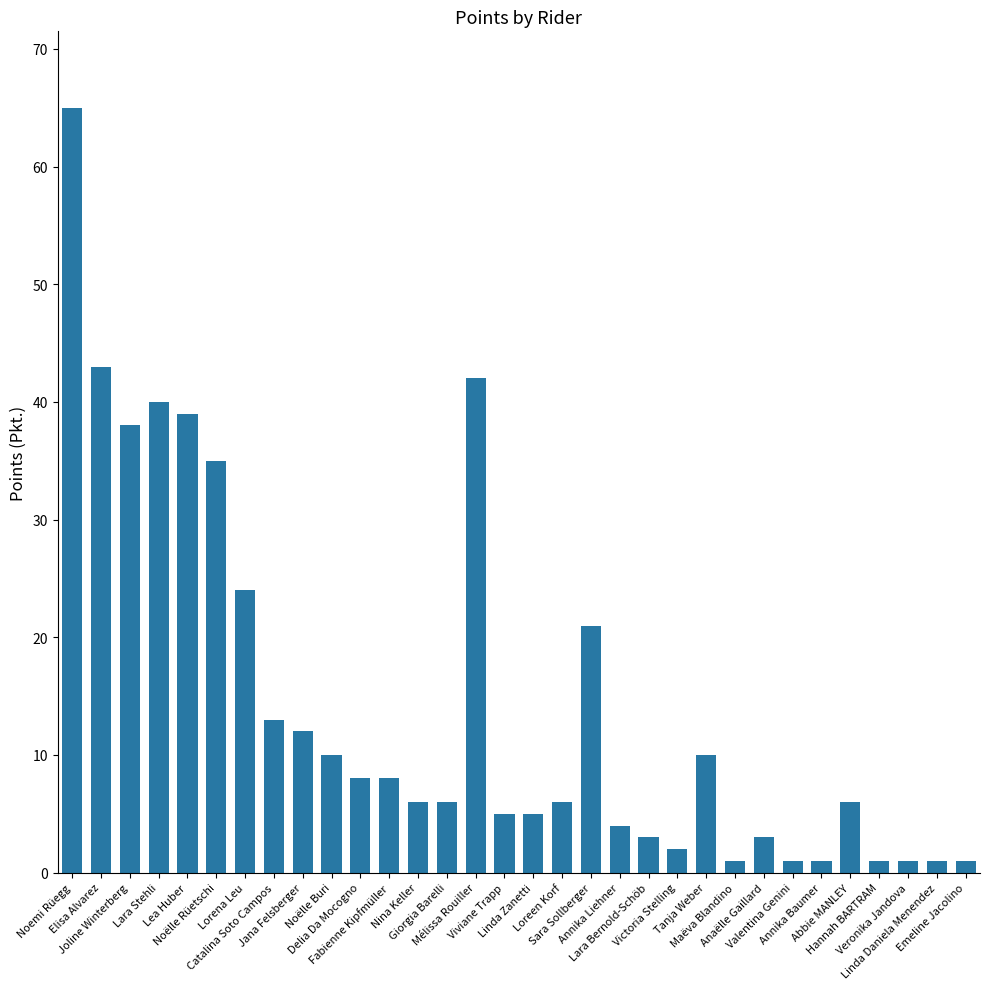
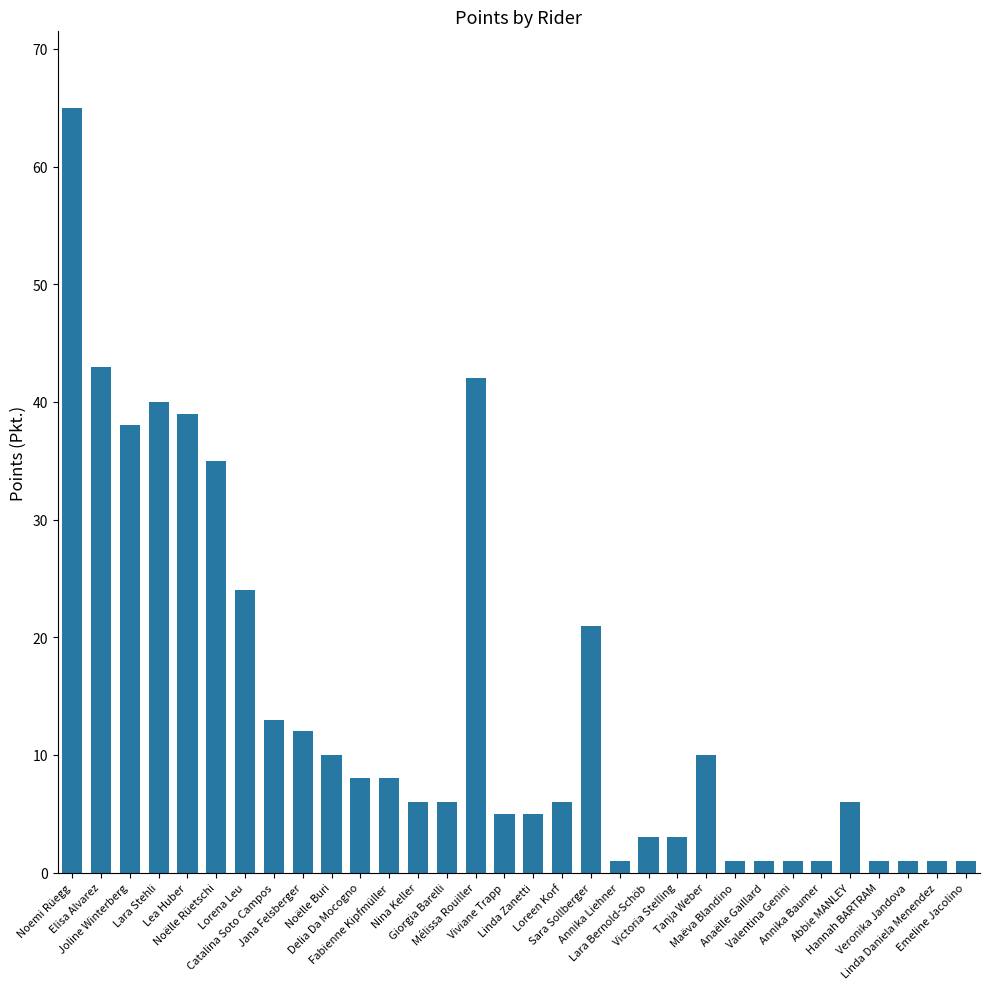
Annika Liehner: 4 -> 1
Victoria Stelling: 2 -> 3
Anaëlle Gaillard: 3 -> 1
